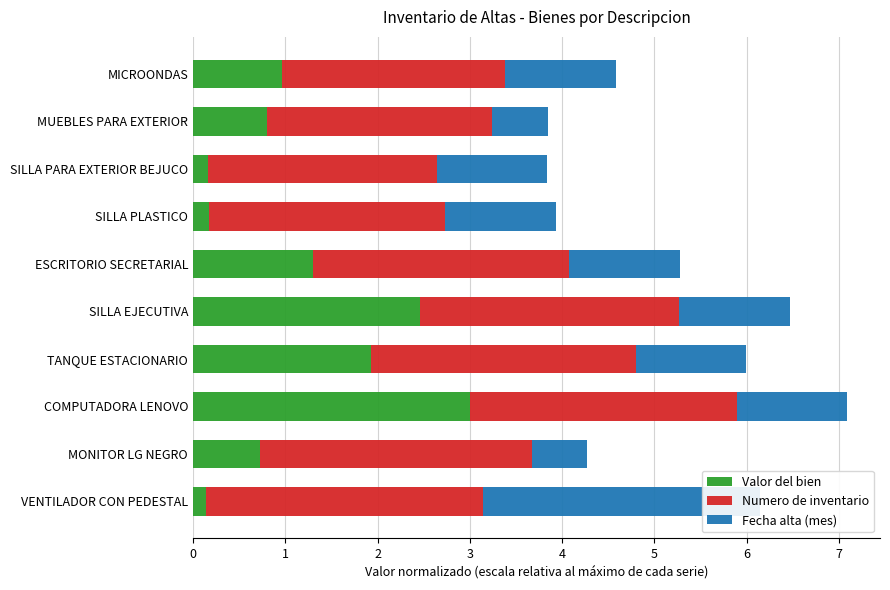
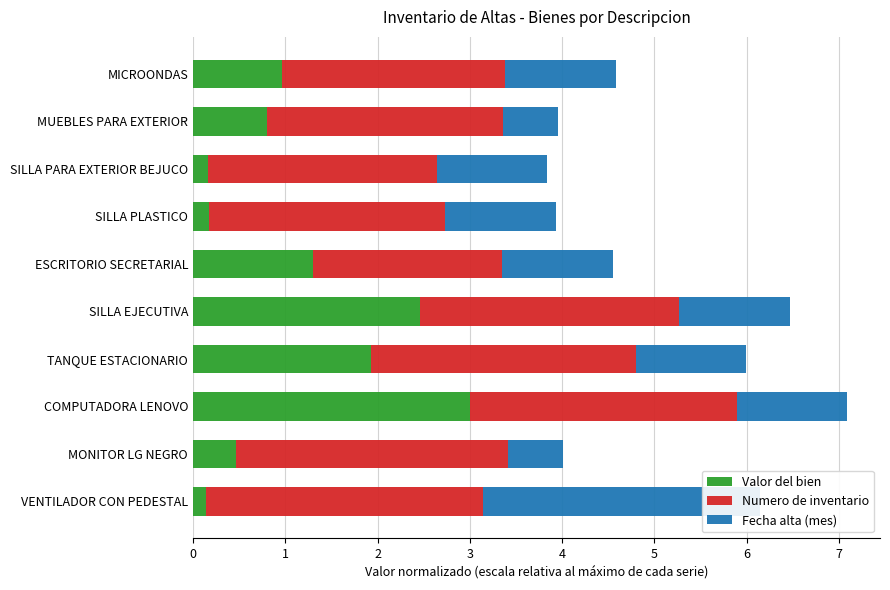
Numero de inventario, MUEBLES PARA EXTERIOR: 2.4 -> 2.6
Numero de inventario, ESCRITORIO SECRETARIAL: 2.8 -> 2.1
Valor del bien, MONITOR LG NEGRO: 0.7 -> 0.5
